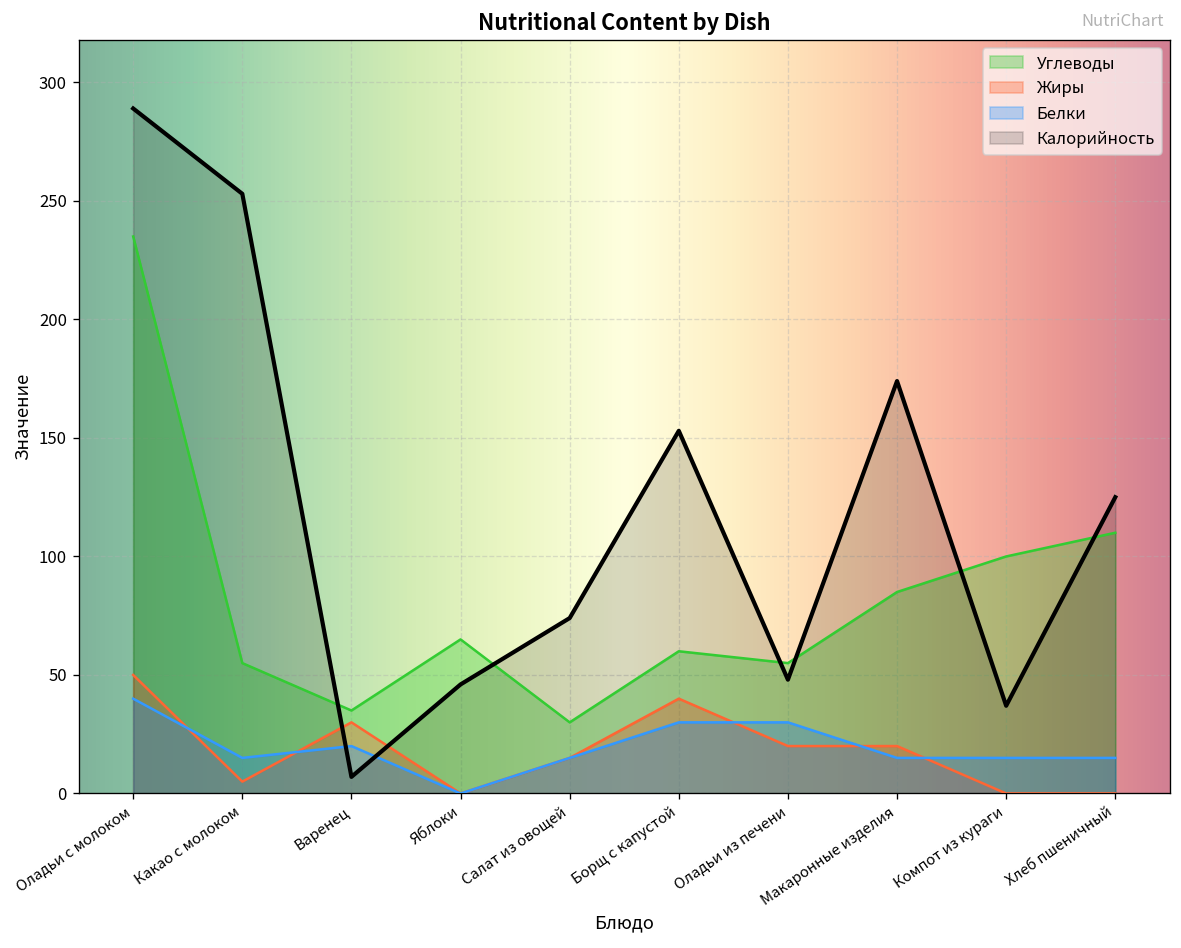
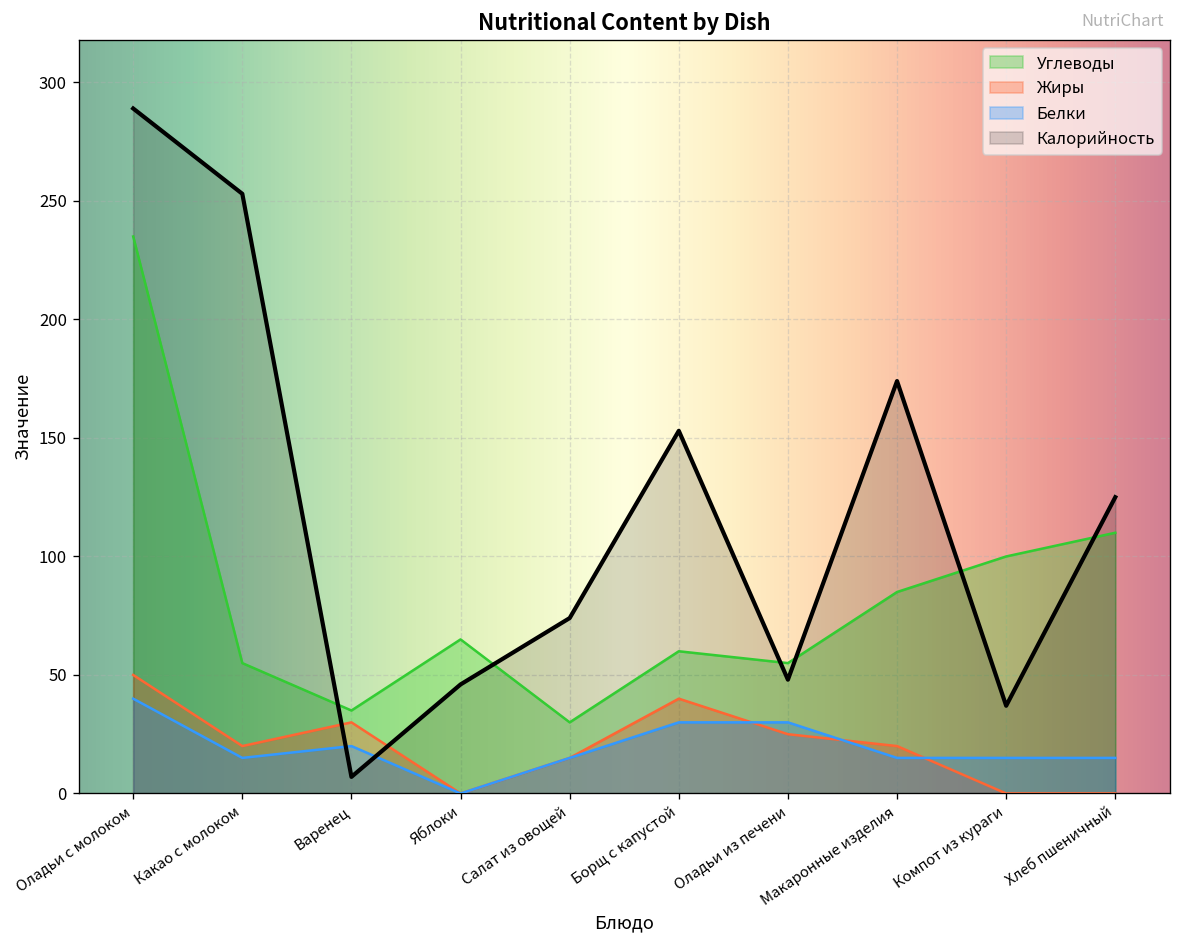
Жиры, Какао с молоком: 5 -> 20
Жиры, Оладьи из печени: 20 -> 25
